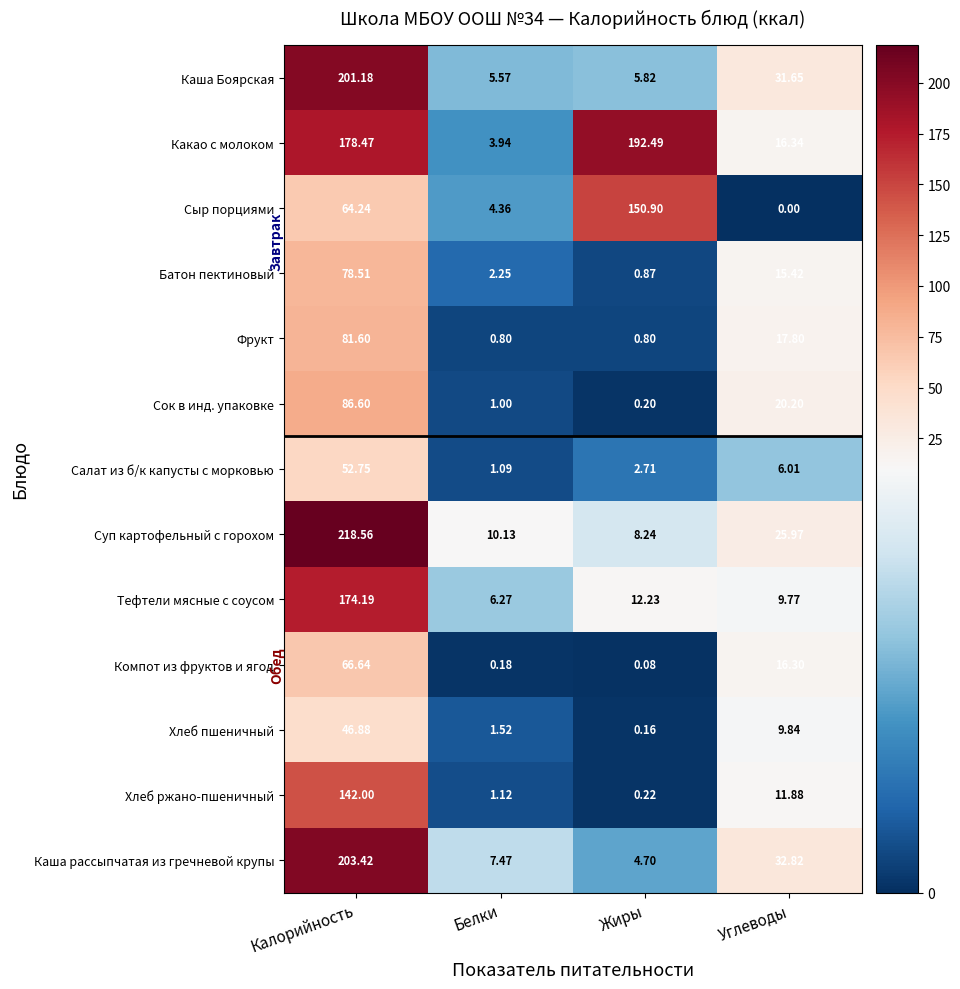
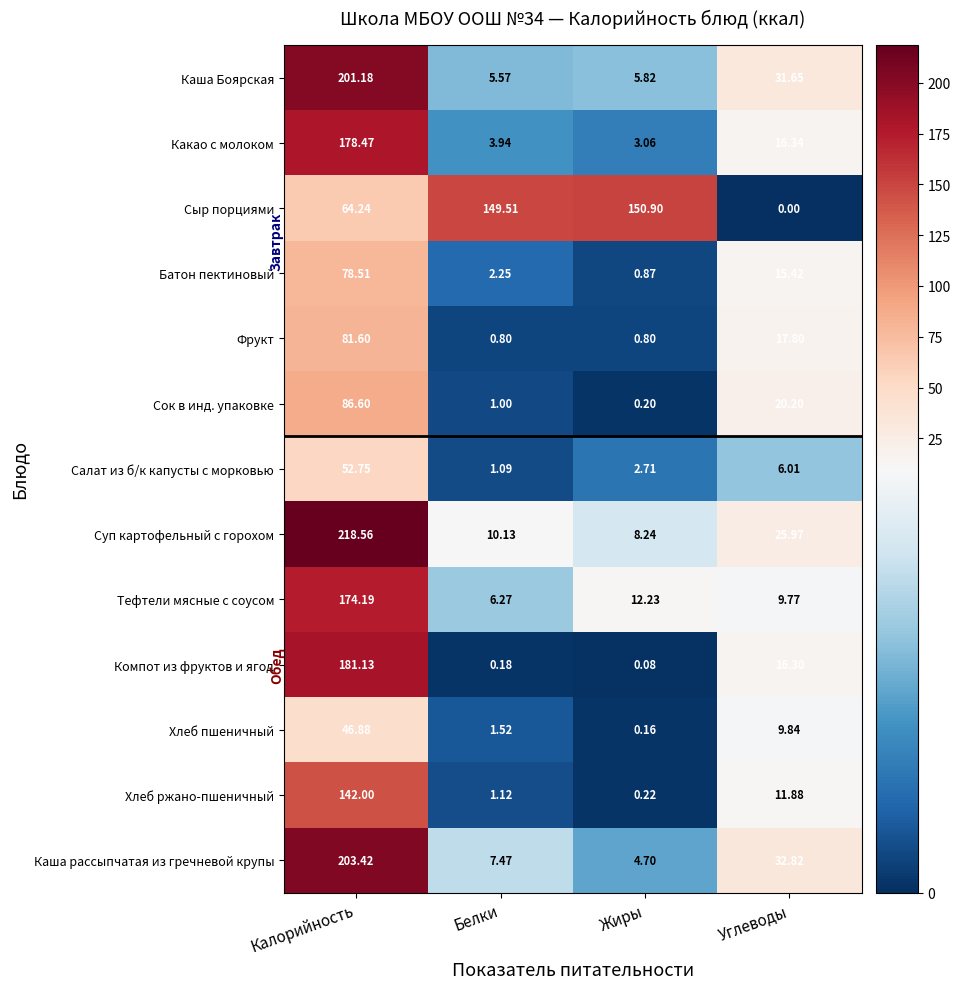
Какао с молоком, Жиры: 192.49 -> 3.06
Сыр порциями, Белки: 4.36 -> 149.51
Компот из фруктов и ягод, Калорийность: 66.64 -> 181.13
